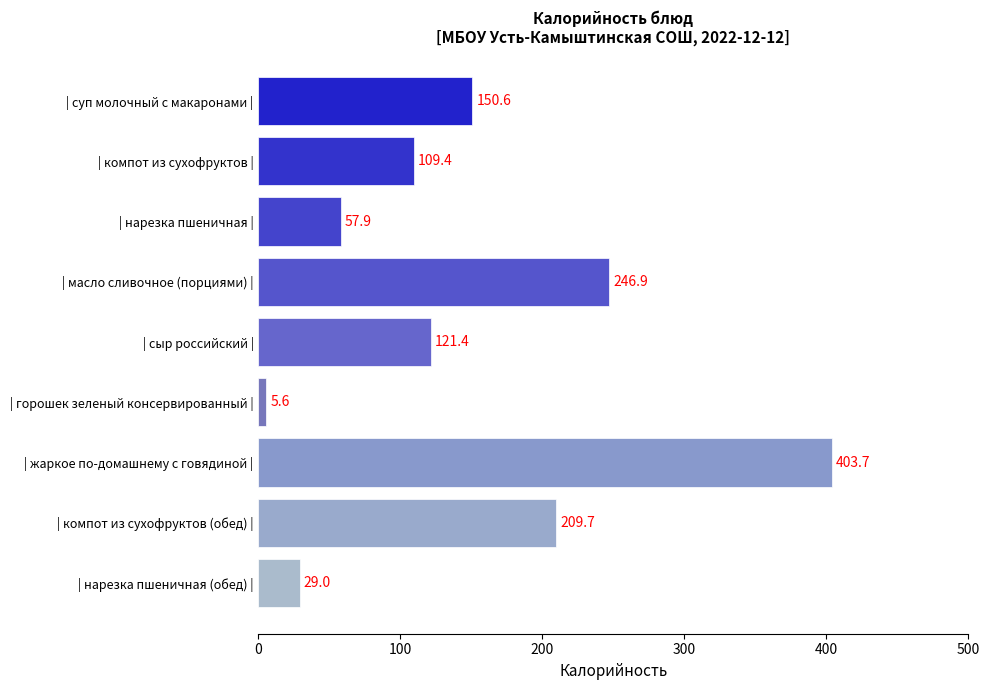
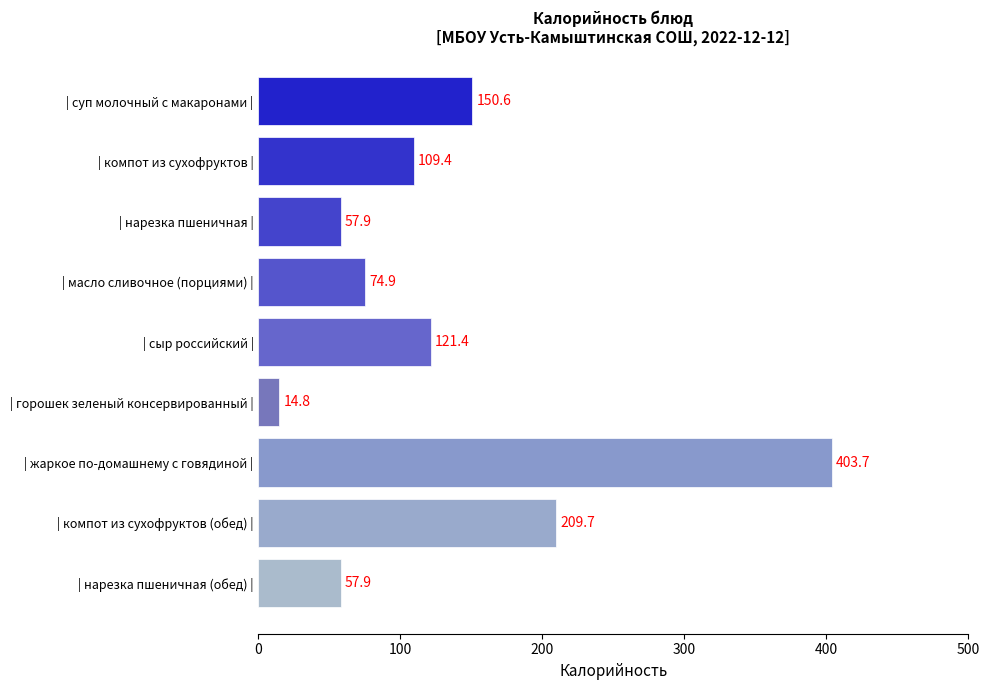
| масло сливочное (порциями) |: 246.9 -> 74.9
| горошек зеленый консервированный |: 5.6 -> 14.8
| нарезка пшеничная (обед) |: 29.0 -> 57.9
